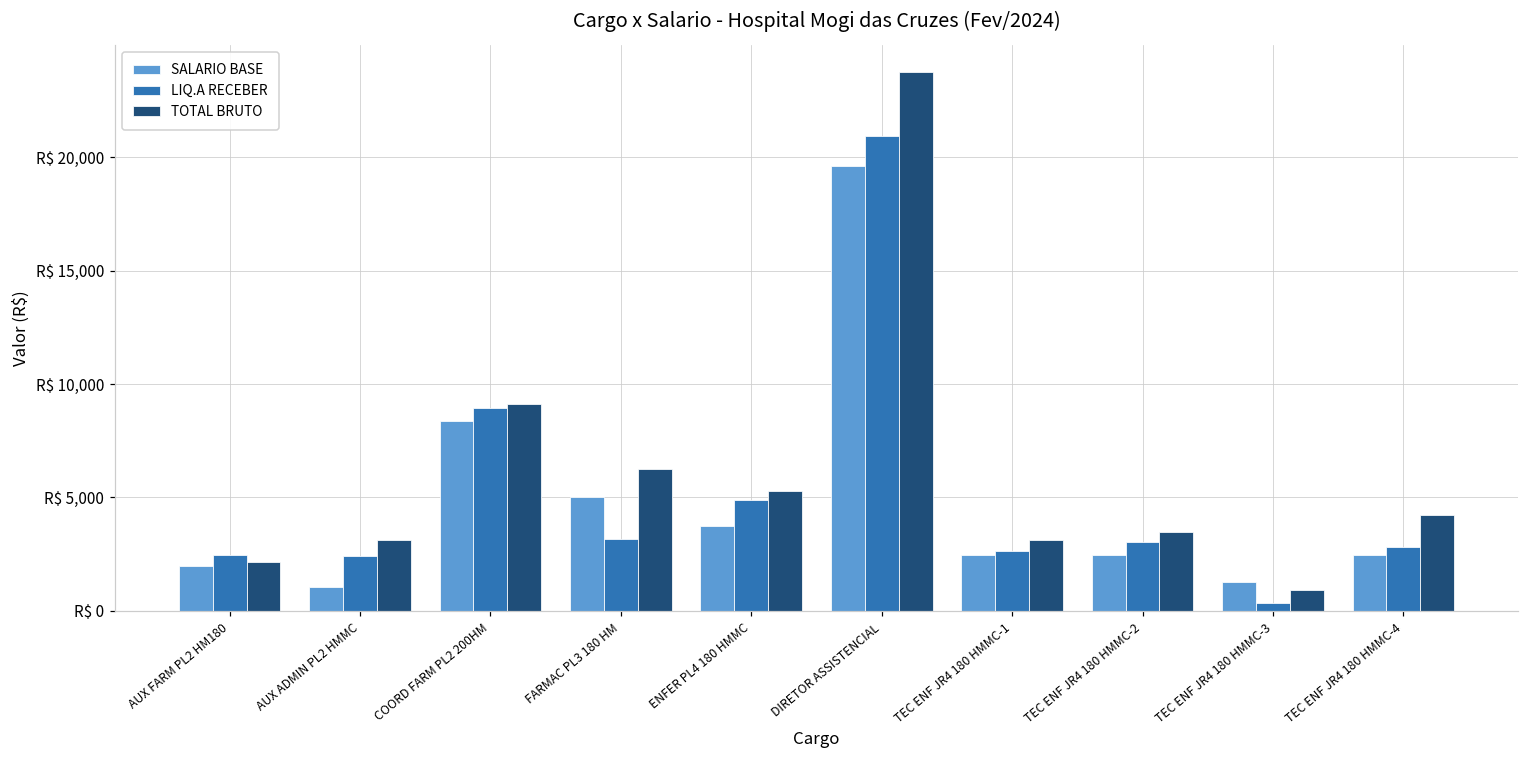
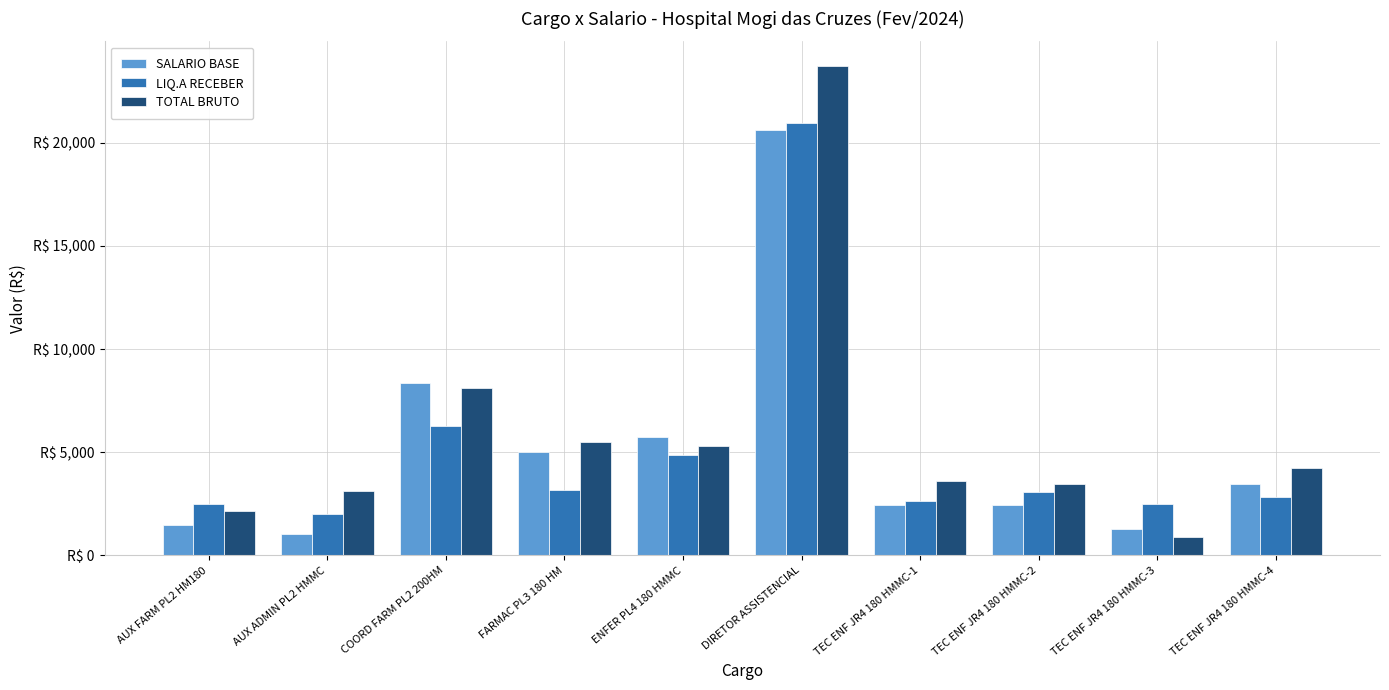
SALARIO BASE, AUX FARM PL2 HM180: R$ 2,000 -> R$ 1,500
LIQ.A RECEBER, AUX ADMIN PL2 HMMC: R$ 2,400 -> R$ 2,000
LIQ.A RECEBER, COORD FARM PL2 200HM: R$ 8,900 -> R$ 6,300
TOTAL BRUTO, COORD FARM PL2 200HM: R$ 9,100 -> R$ 8,100
TOTAL BRUTO, FARMAC PL3 180 HM: R$ 6,300 -> R$ 5,500
SALARIO BASE, ENFER PL4 180 HMMC: R$ 3,700 -> R$ 5,700
SALARIO BASE, DIRETOR ASSISTENCIAL: R$ 19,600 -> R$ 20,600
TOTAL BRUTO, TEC ENF JR4 180 HMMC-1: R$ 3,100 -> R$ 3,600
LIQ.A RECEBER, TEC ENF JR4 180 HMMC-3: R$ 300 -> R$ 2,500
SALARIO BASE, TEC ENF JR4 180 HMMC-4: R$ 2,400 -> R$ 3,500
